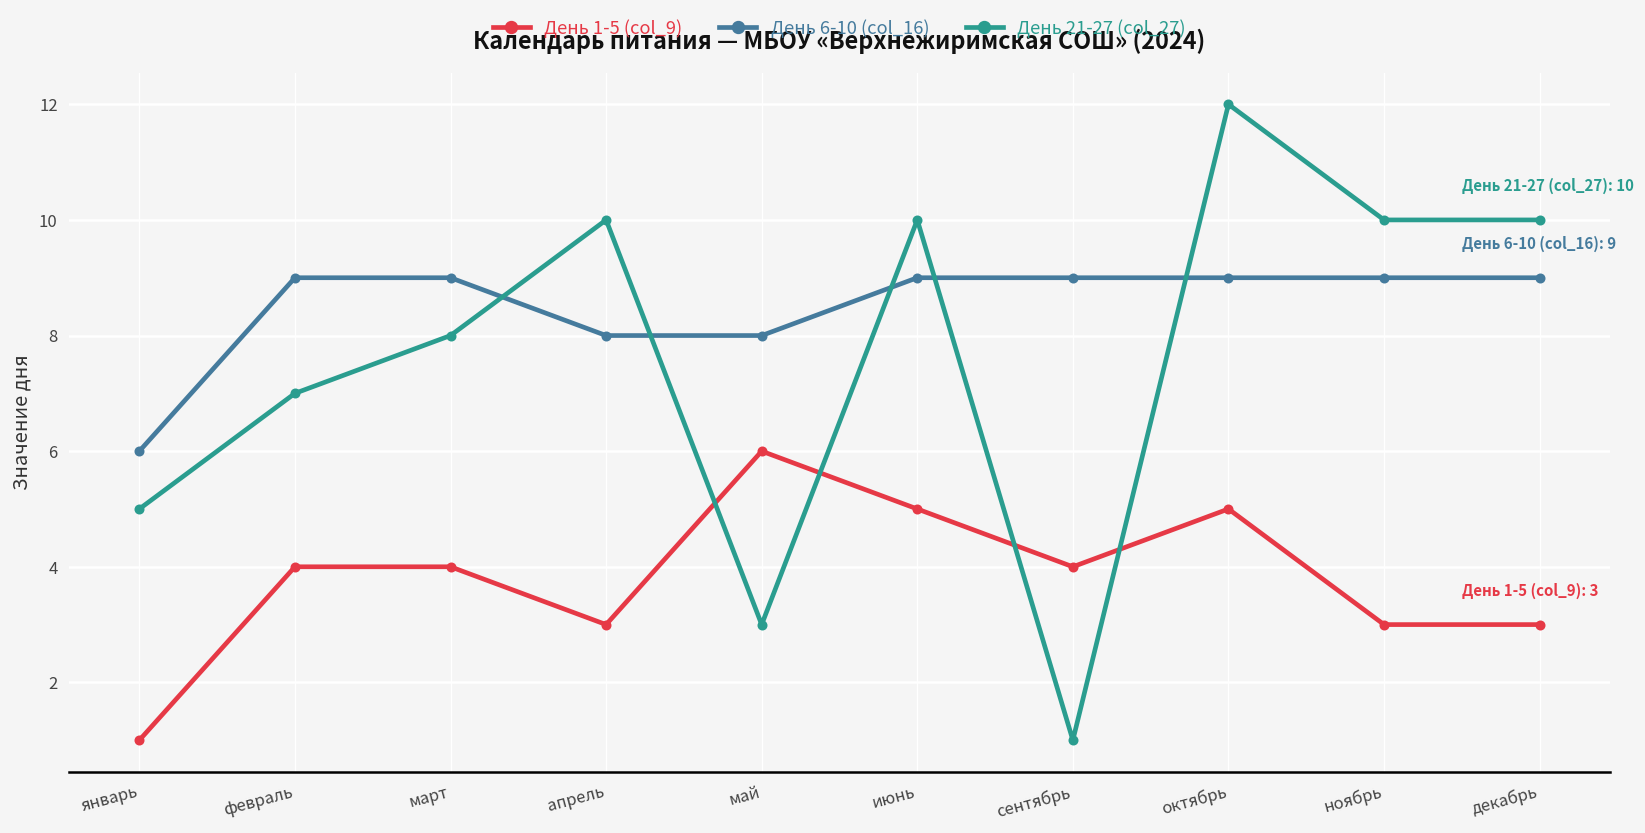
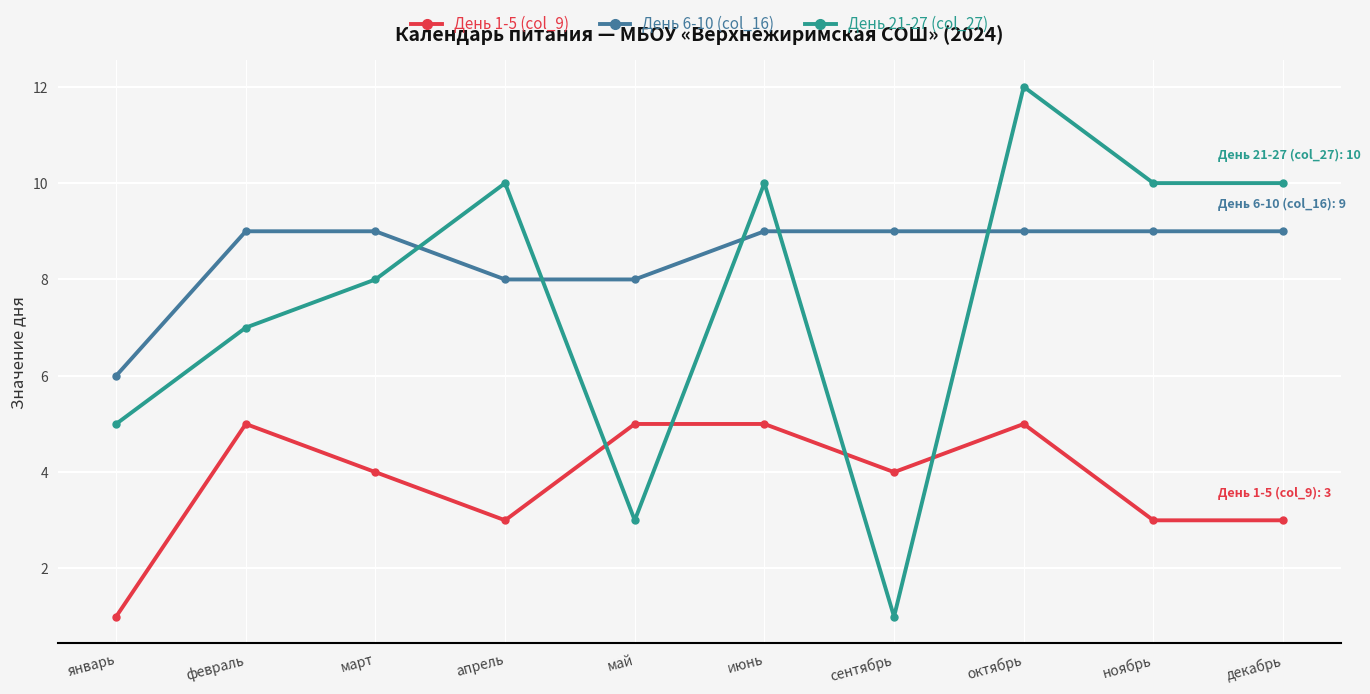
День 1-5 (col_9), февраль: 4 -> 5
День 1-5 (col_9), май: 6 -> 5
